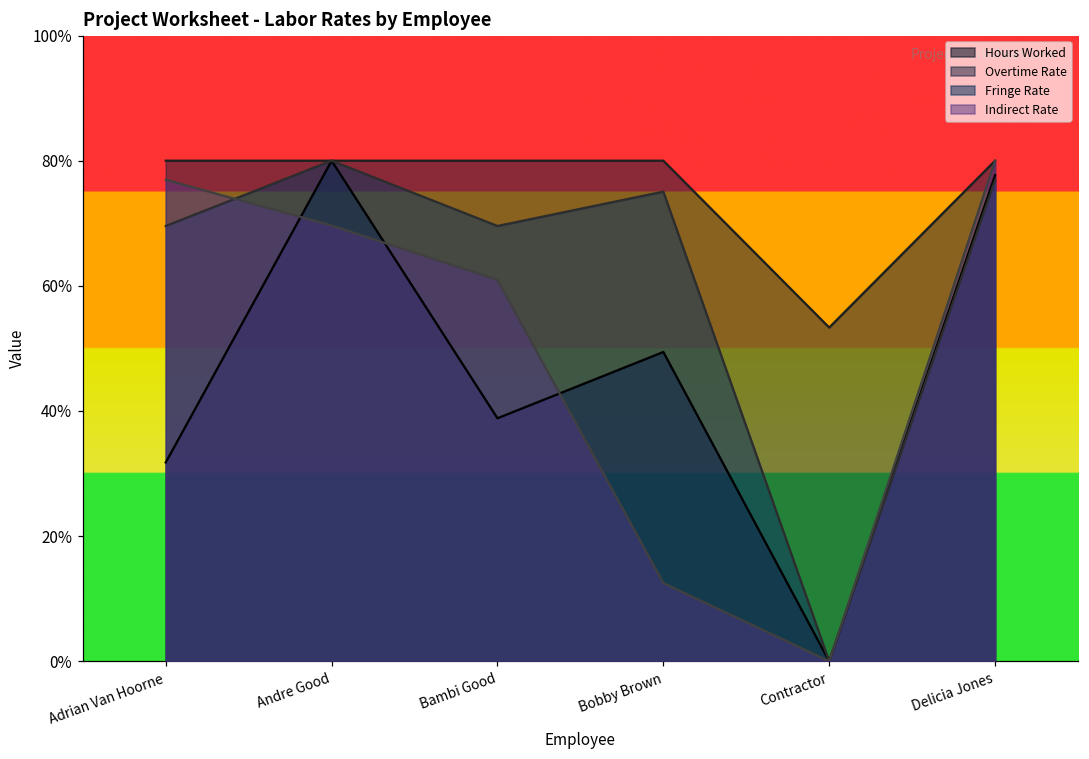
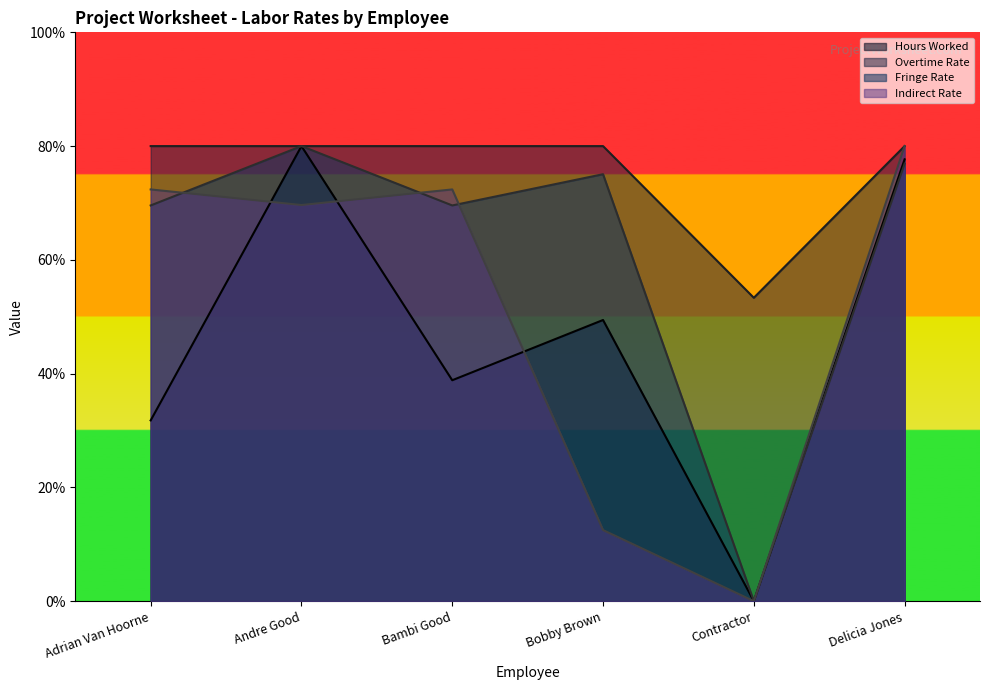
Indirect Rate, Adrian Van Hoorne: 77% -> 72%
Indirect Rate, Bambi Good: 61% -> 72%
